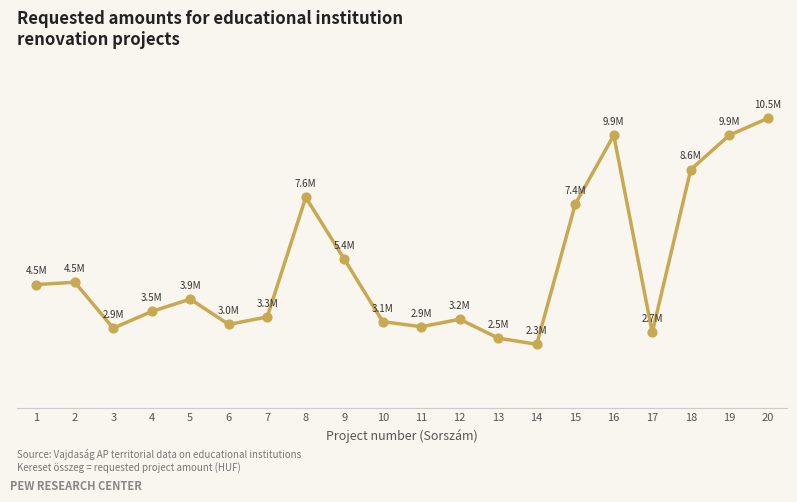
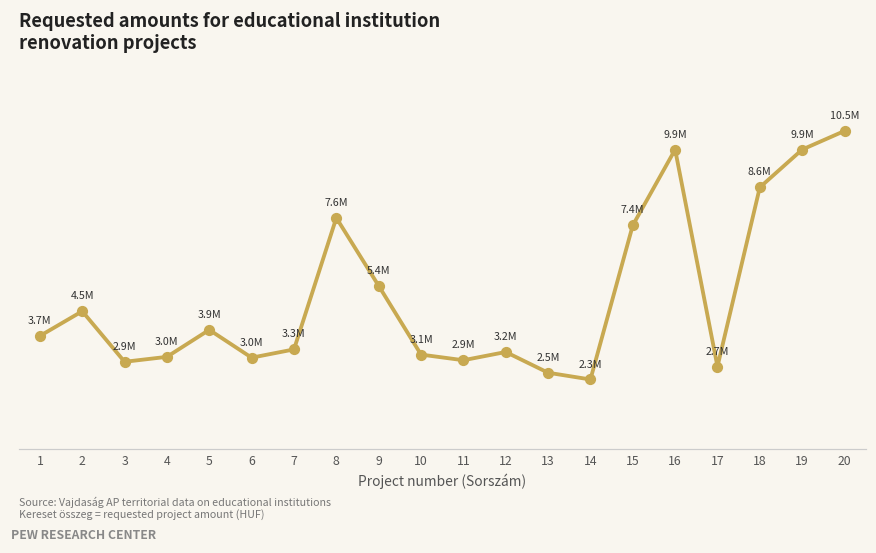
1: 4.5M -> 3.7M
4: 3.5M -> 3.0M
